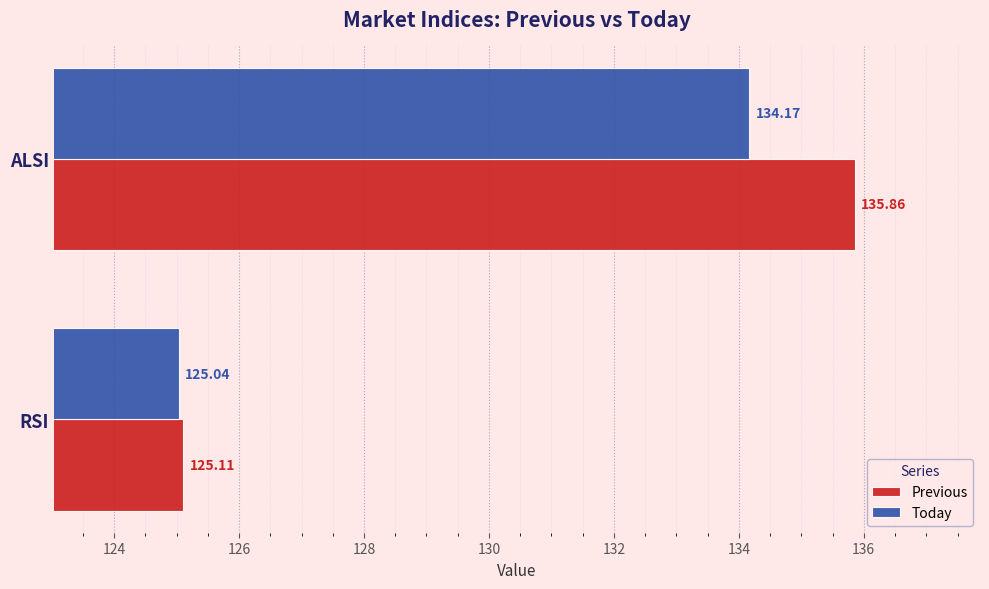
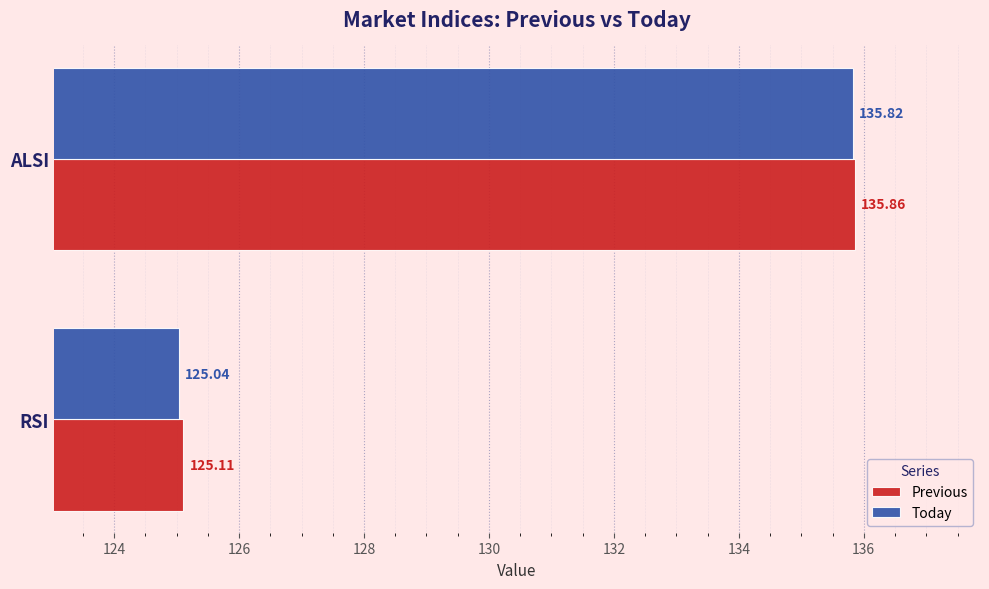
Today, ALSI: 134.17 -> 135.82
